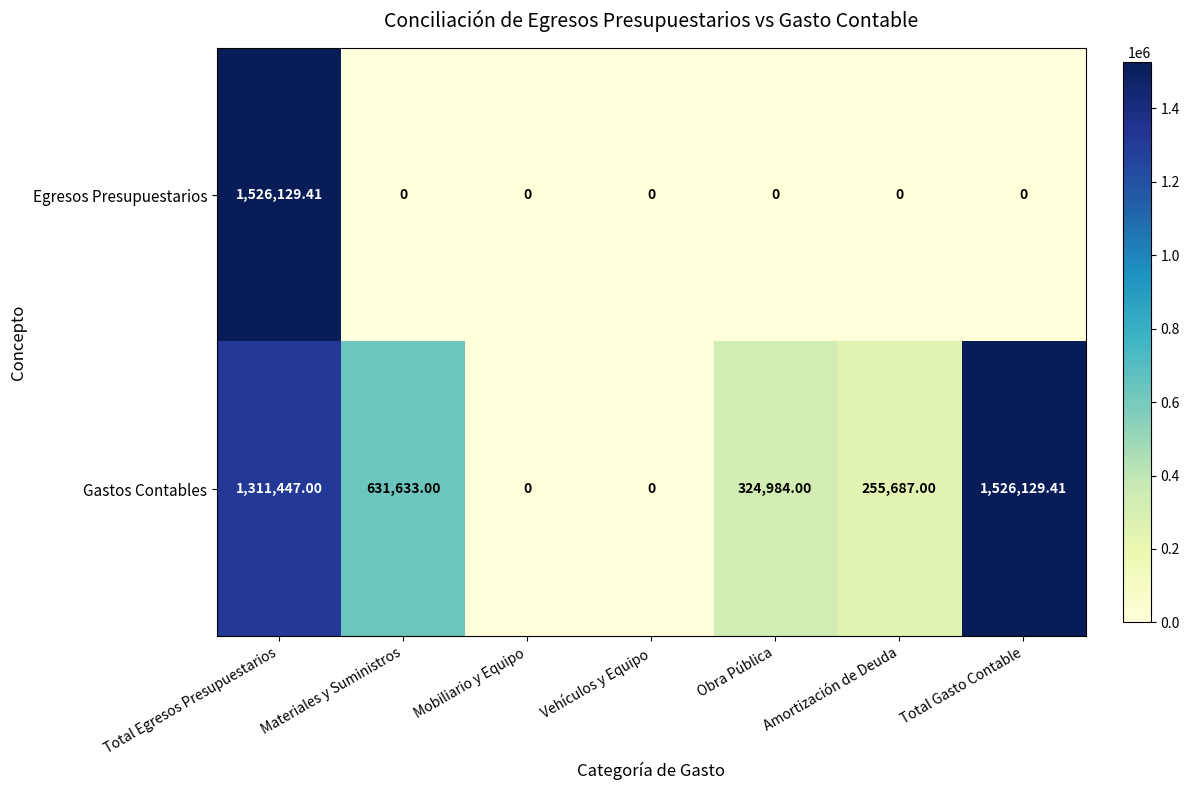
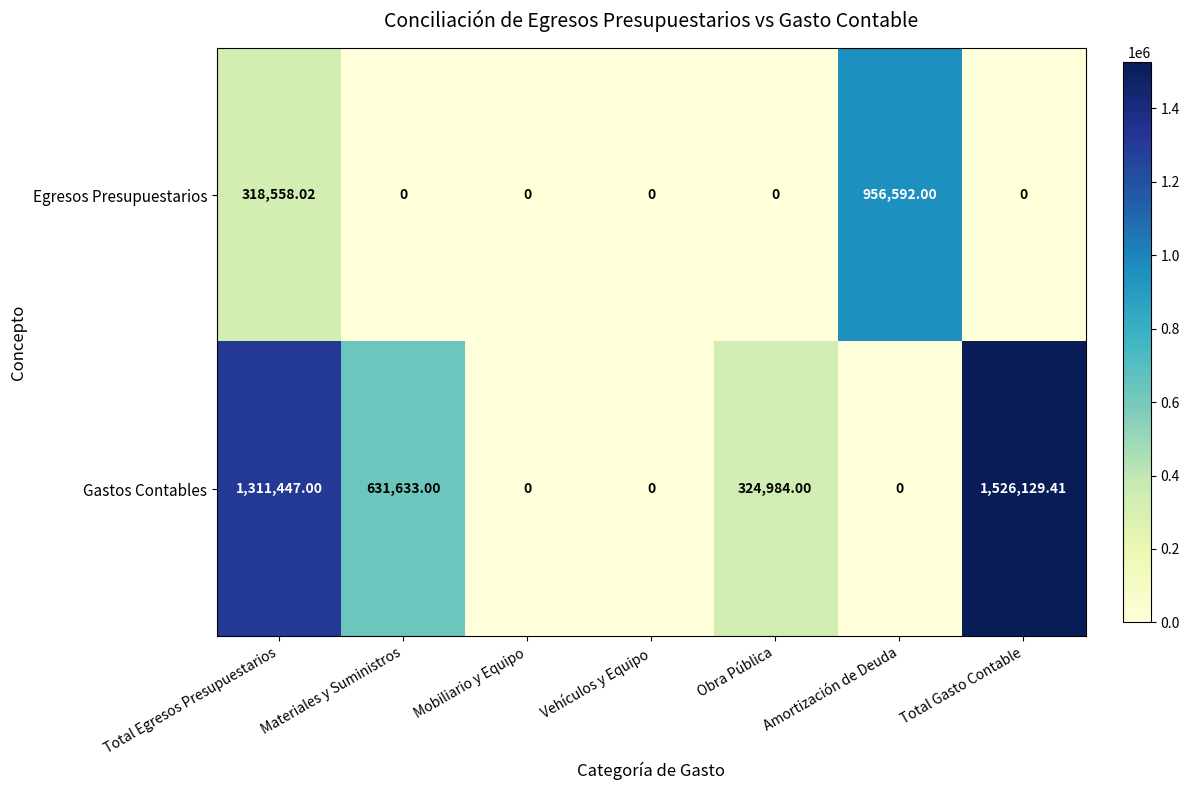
Egresos Presupuestarios, Total Egresos Presupuestarios: 1,526,129.41 -> 318,558.02
Egresos Presupuestarios, Amortización de Deuda: 0 -> 956,592.00
Gastos Contables, Amortización de Deuda: 255,687.00 -> 0
